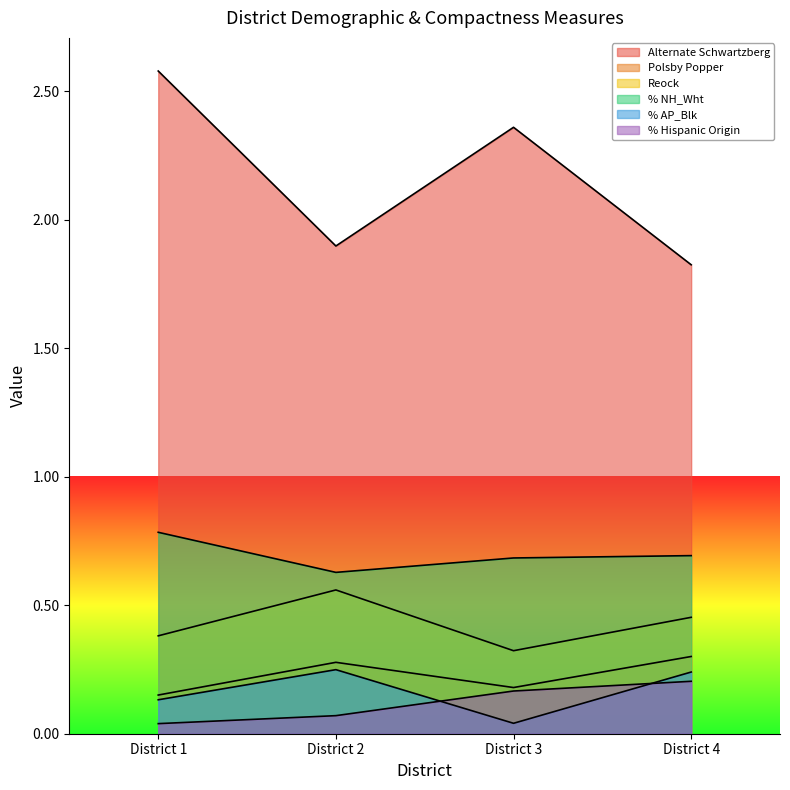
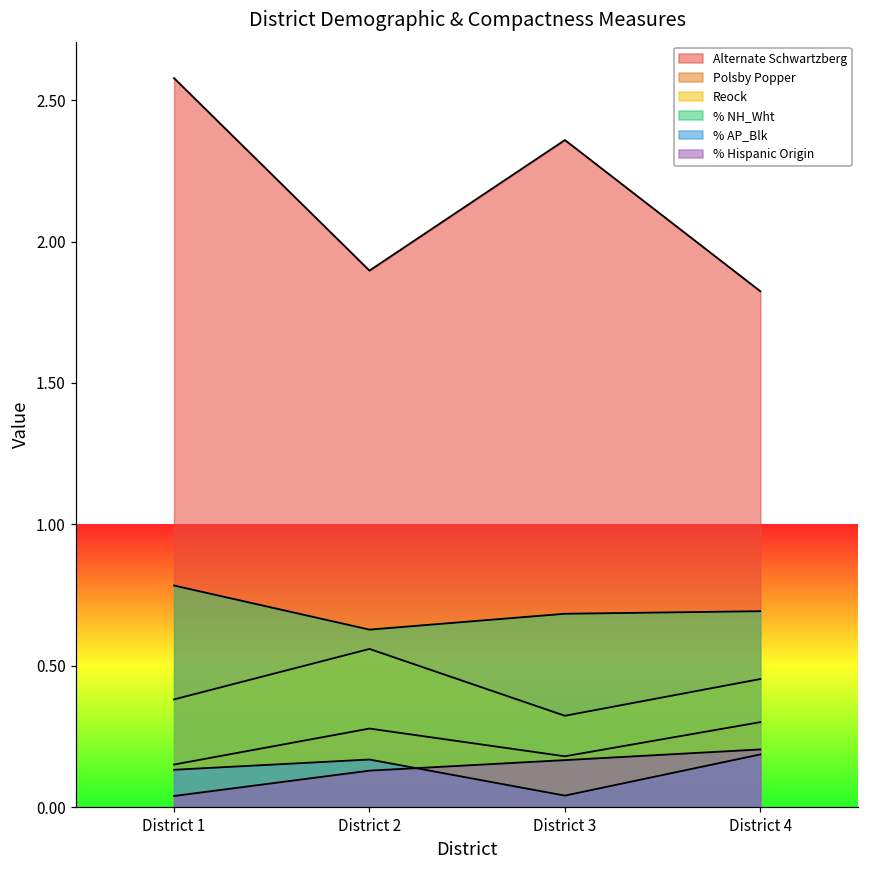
% AP_Blk, District 2: 0.25 -> 0.17
% Hispanic Origin, District 2: 0.07 -> 0.13
% AP_Blk, District 4: 0.24 -> 0.19
